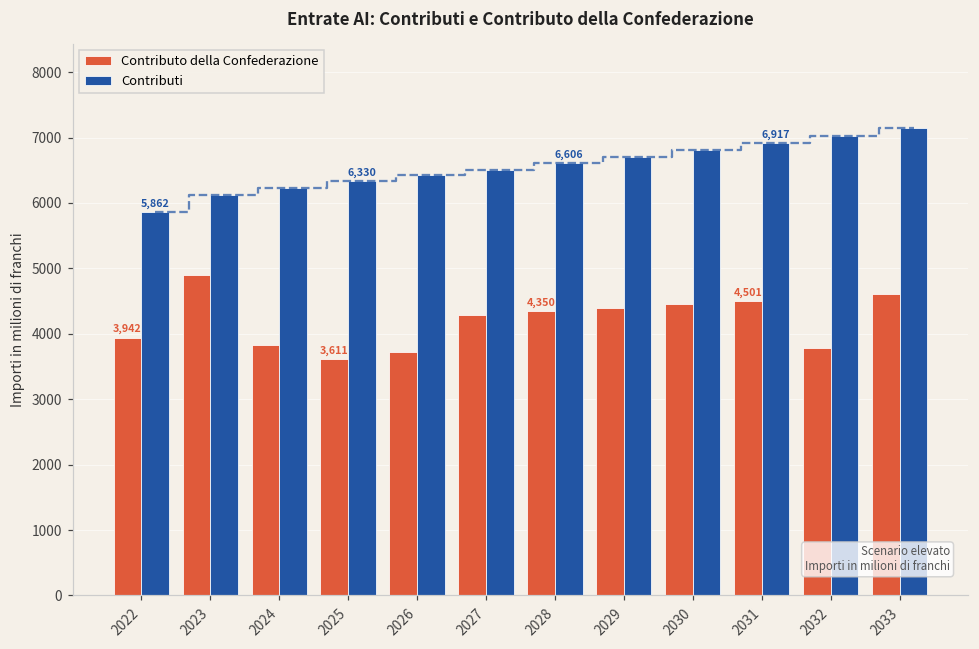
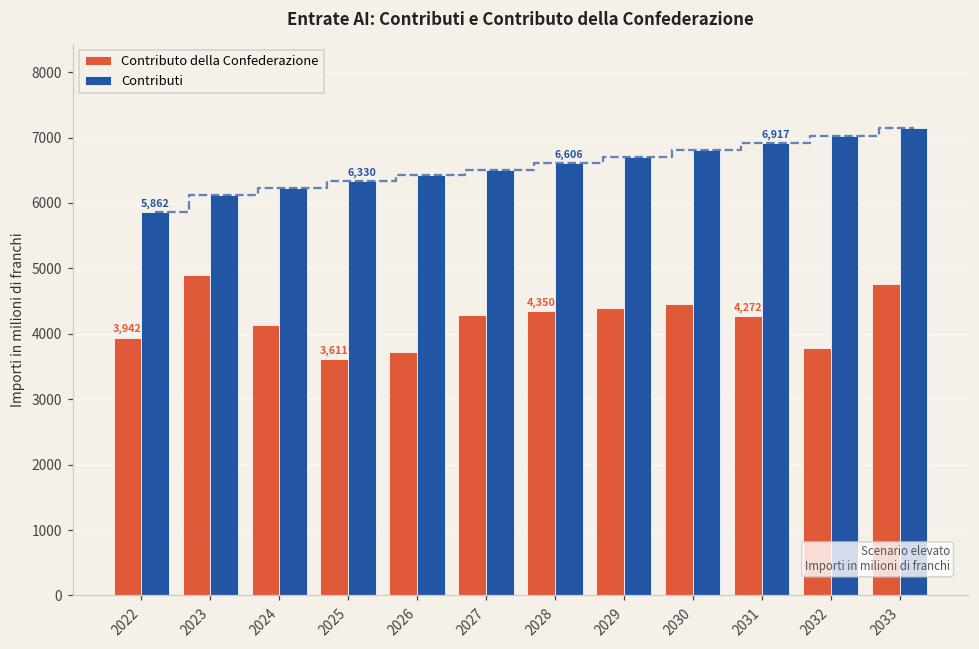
Contributo della Confederazione, 2024: 3800 -> 4100
Contributo della Confederazione, 2031: 4,501 -> 4,272
Contributo della Confederazione, 2033: 4600 -> 4800
